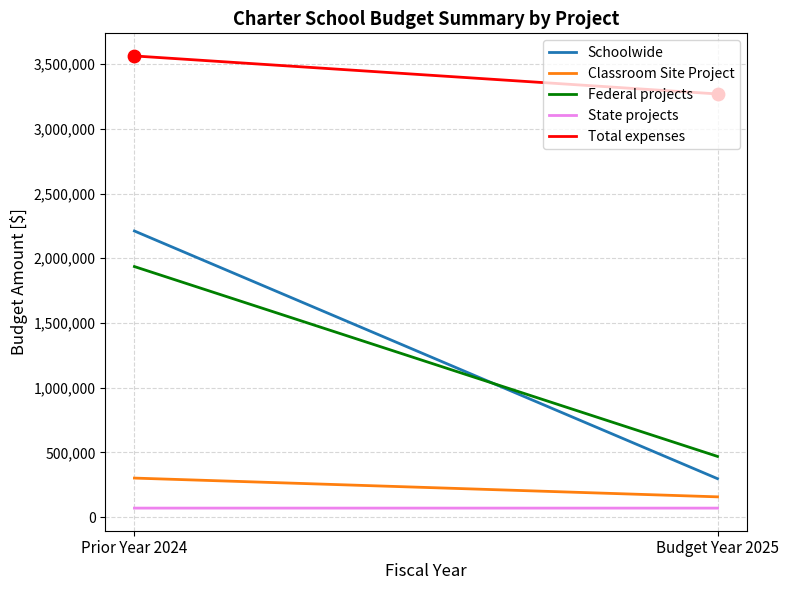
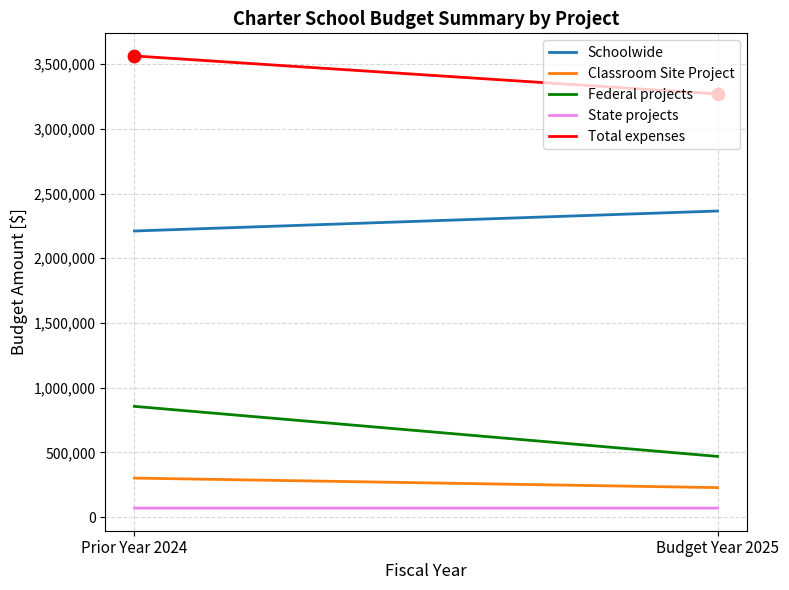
Federal projects, Prior Year 2024: 1,940,000 -> 860,000
Schoolwide, Budget Year 2025: 300,000 -> 2,370,000
Classroom Site Project, Budget Year 2025: 160,000 -> 230,000
